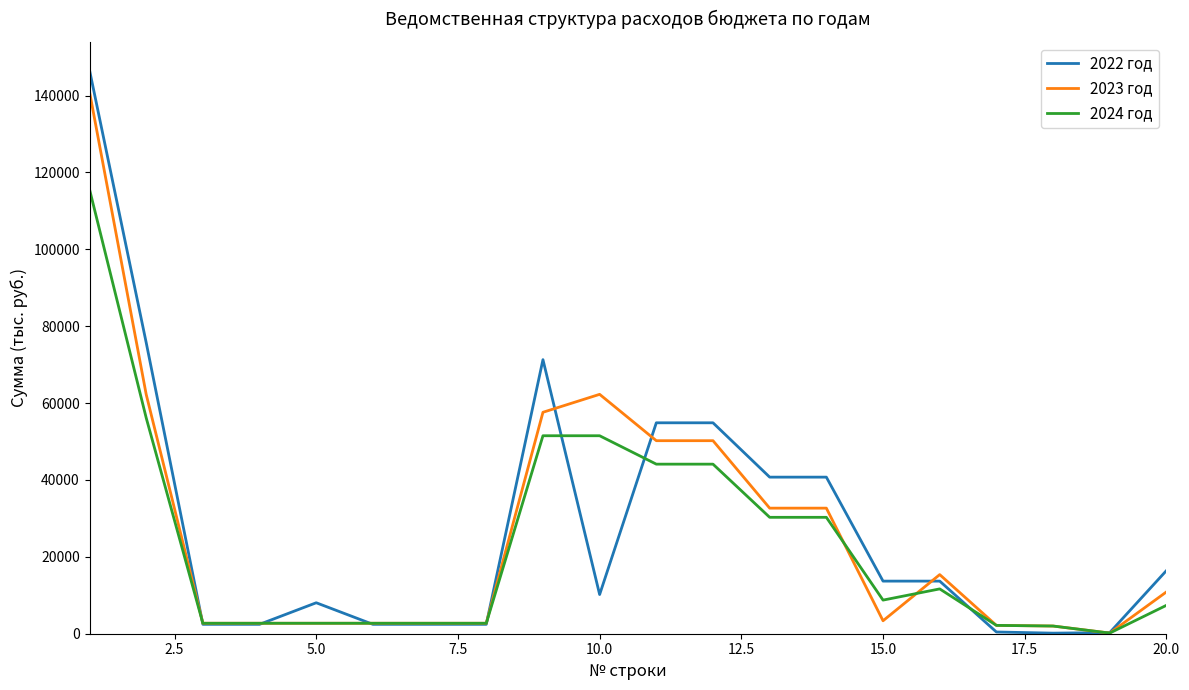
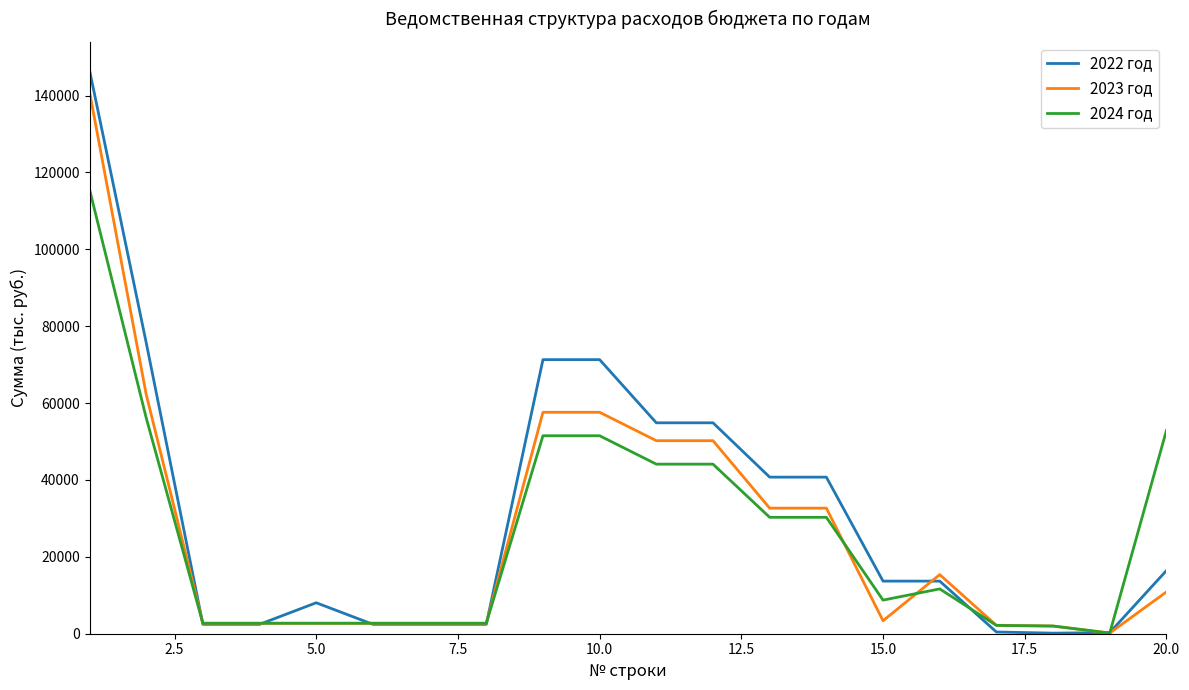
2022 год, 10.0: 10000 -> 71000
2023 год, 10.0: 62000 -> 58000
2024 год, 20.0: 7000 -> 53000
